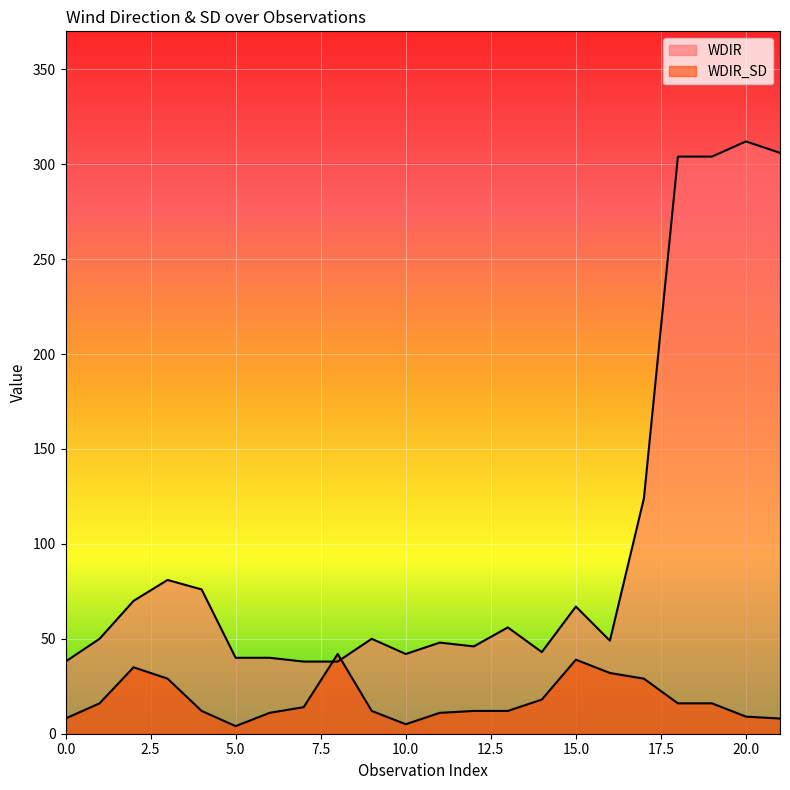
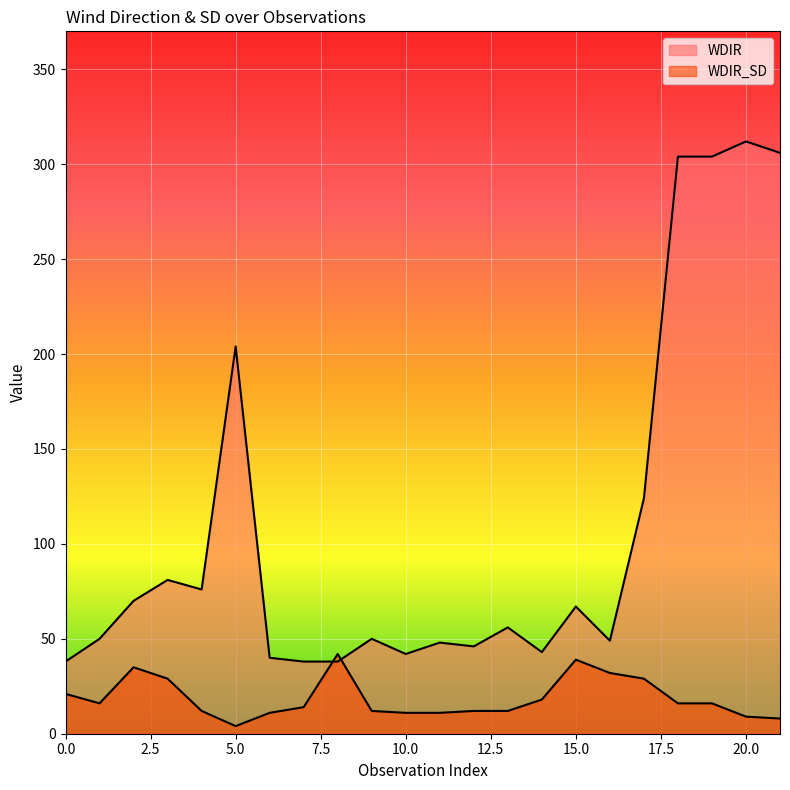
WDIR_SD, 0.0: 8 -> 21
WDIR, 5.0: 40 -> 204
WDIR_SD, 10.0: 5 -> 11
